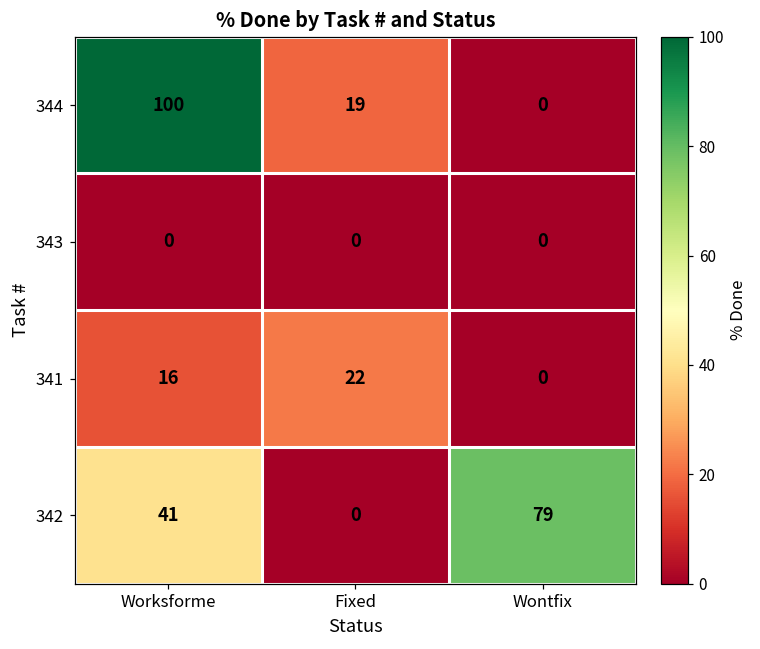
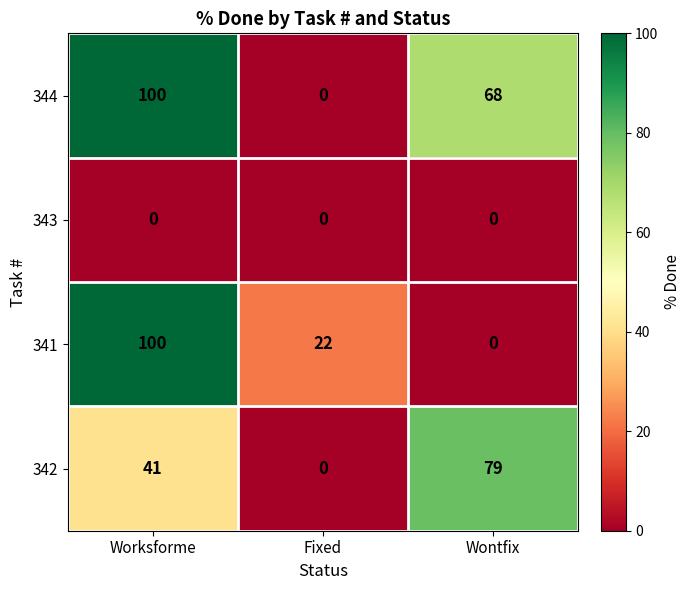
344, Fixed: 19 -> 0
344, Wontfix: 0 -> 68
341, Worksforme: 16 -> 100
